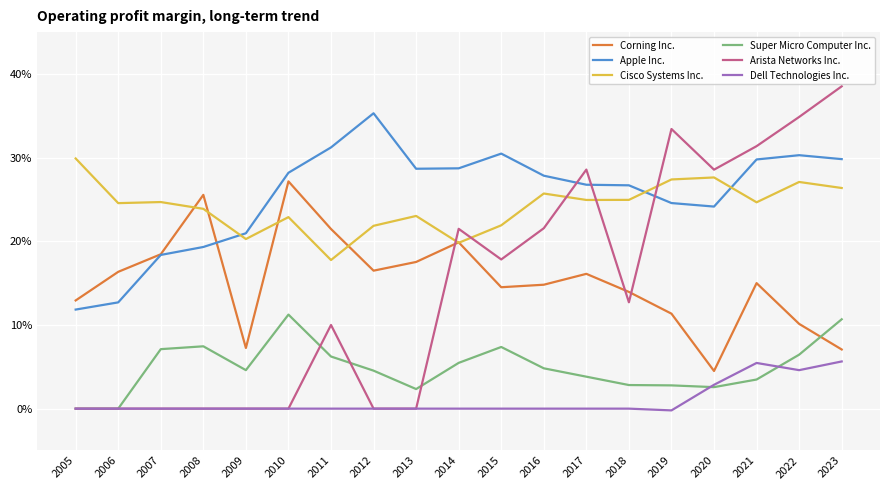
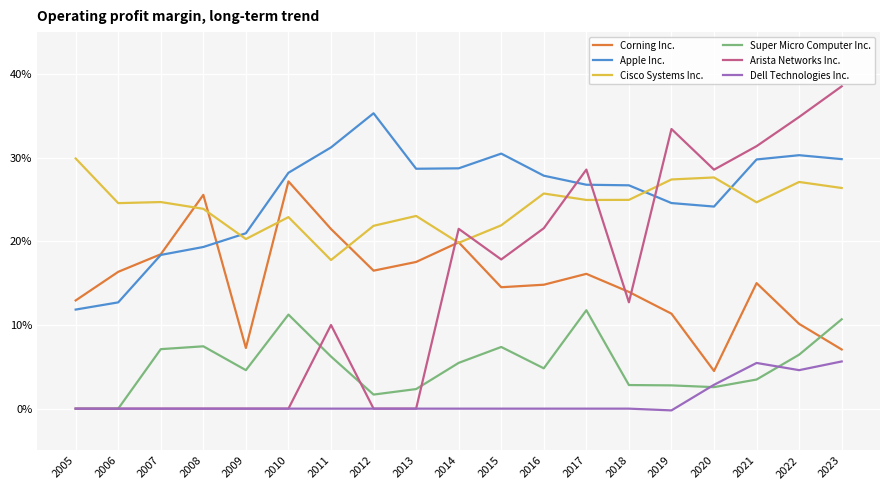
Super Micro Computer Inc., 2012: 5% -> 2%
Super Micro Computer Inc., 2017: 4% -> 12%
